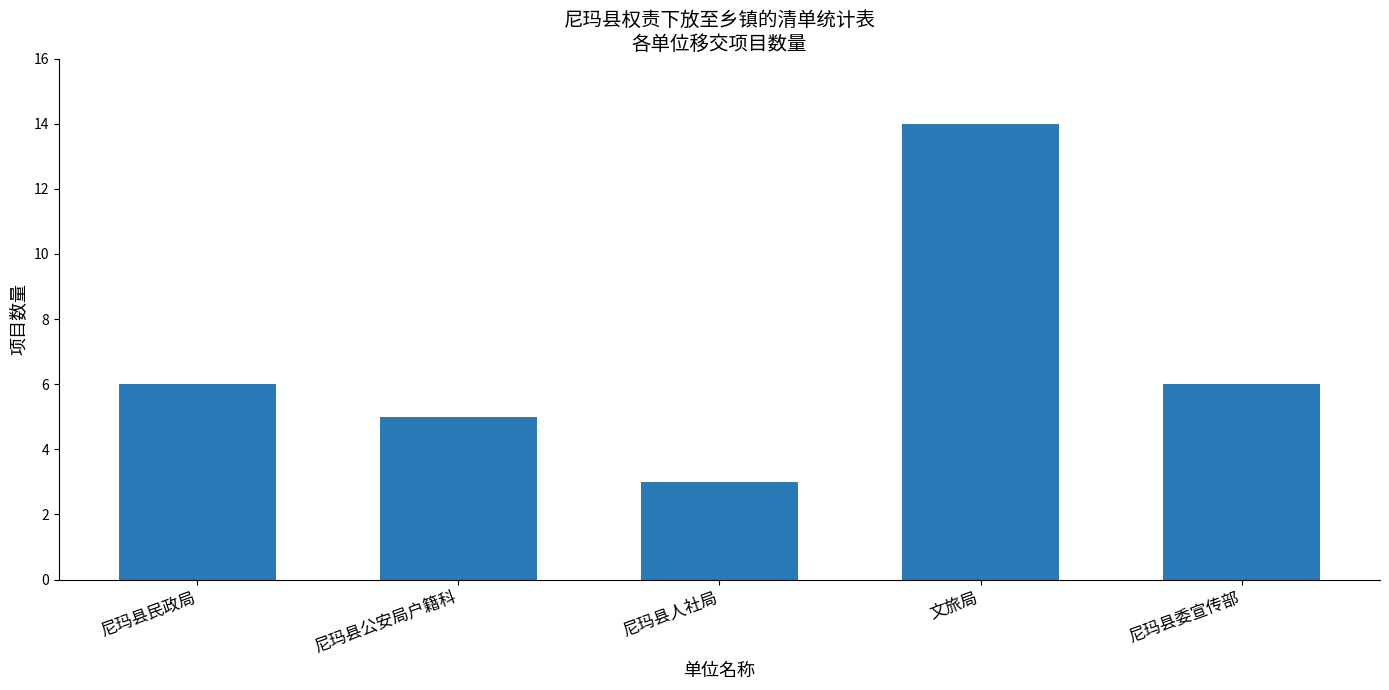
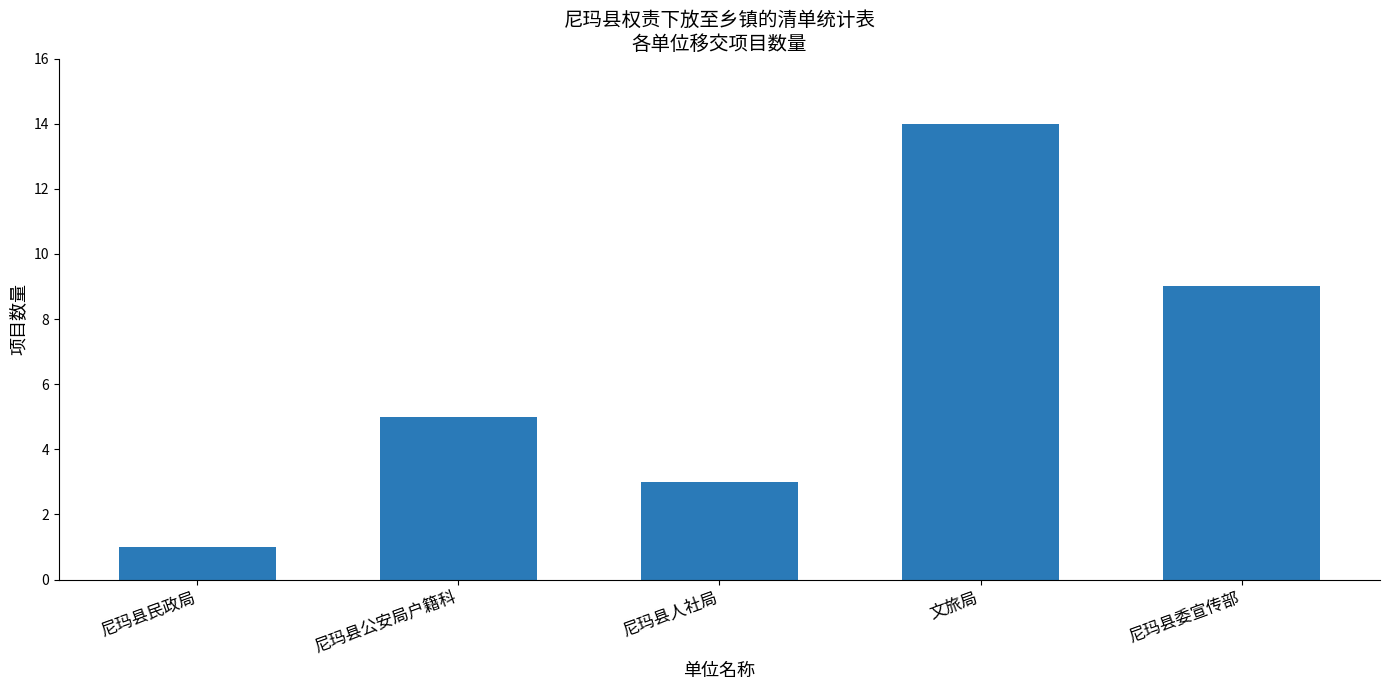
尼玛县民政局: 6 -> 1
尼玛县委宣传部: 6 -> 9
